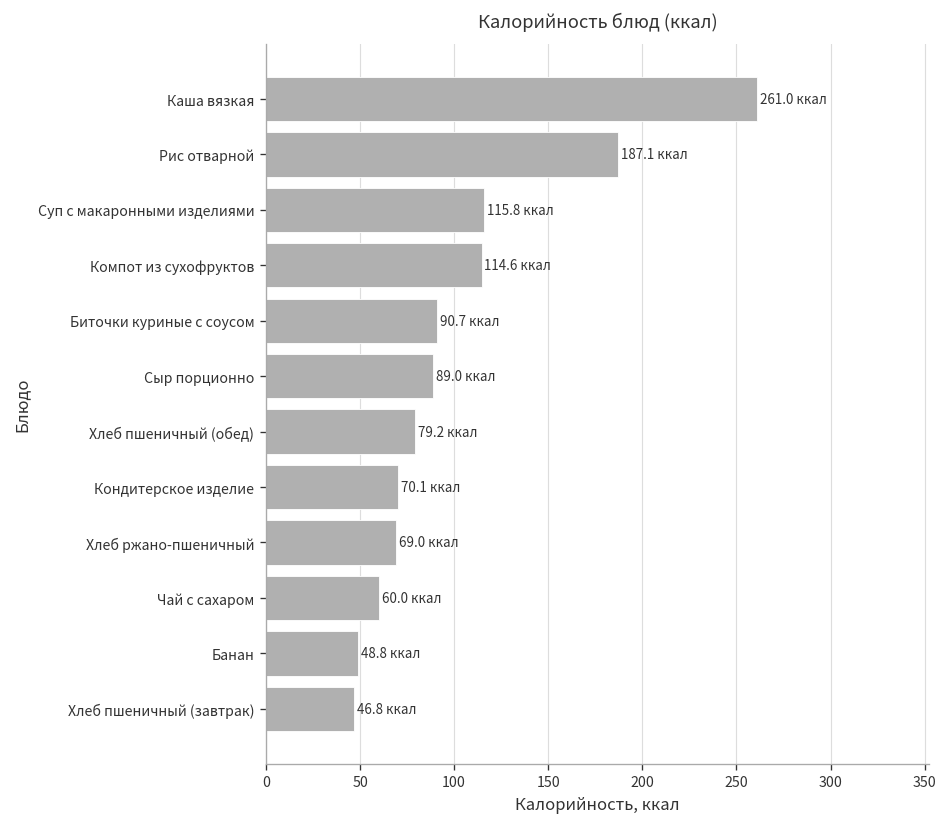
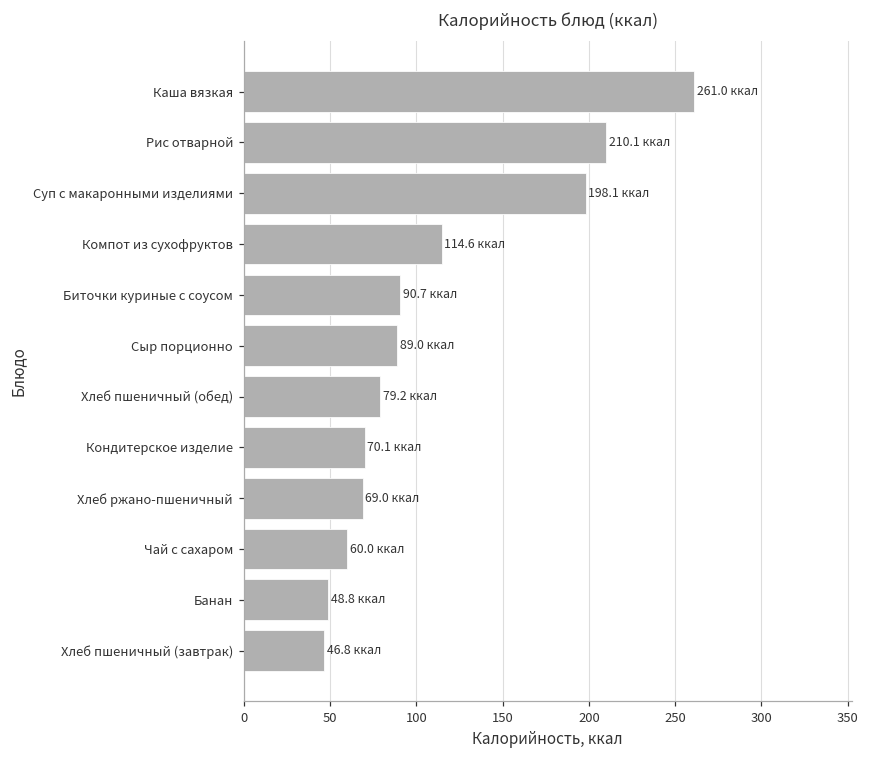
Рис отварной: 187.1 -> 210.1
Суп с макаронными изделиями: 115.8 -> 198.1
